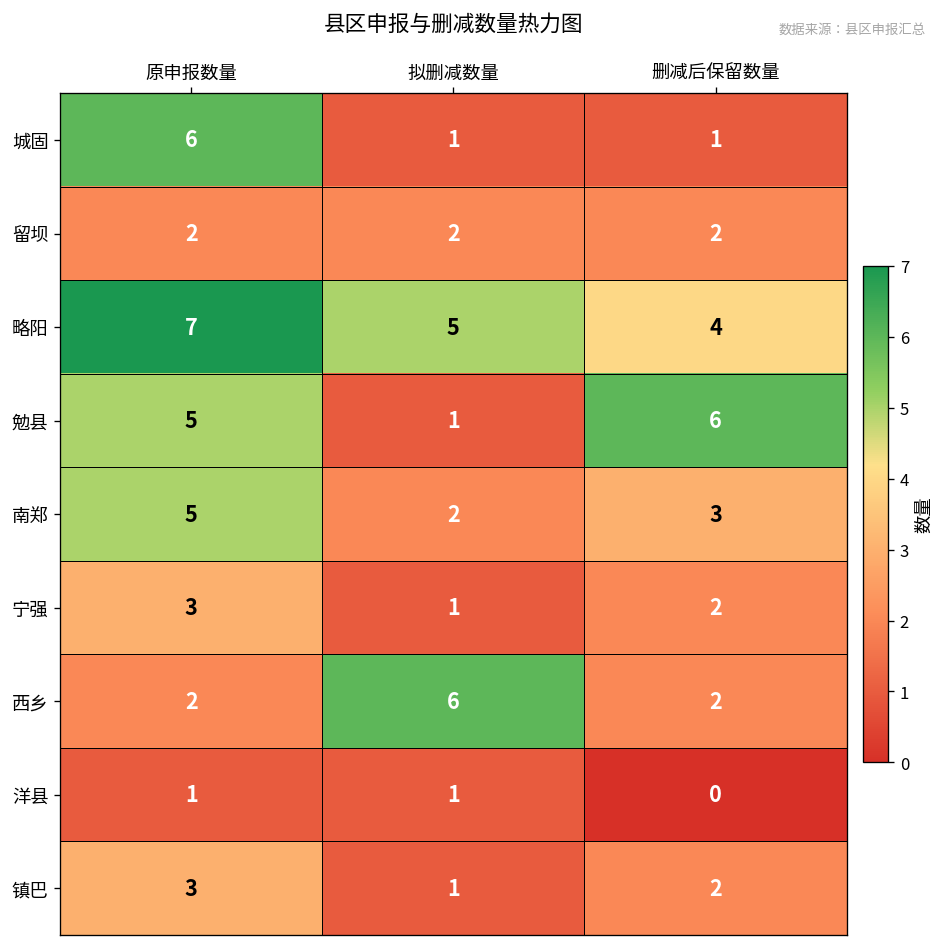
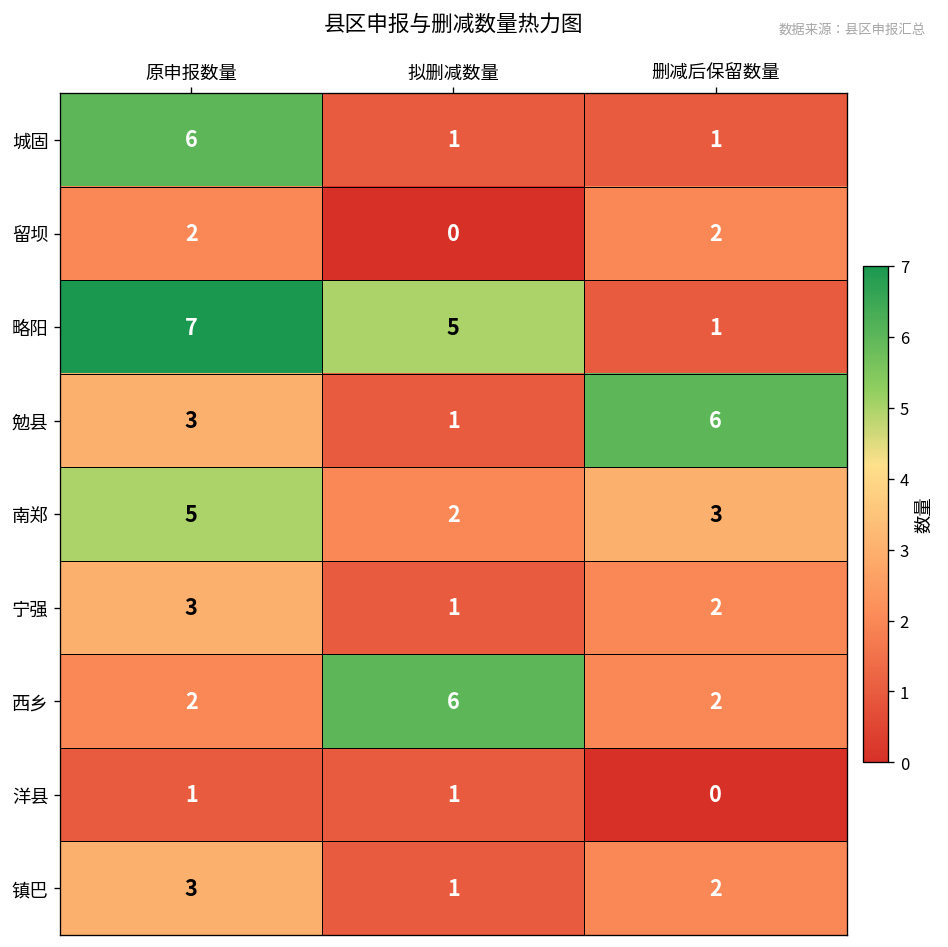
留坝, 拟删减数量: 2 -> 0
略阳, 删减后保留数量: 4 -> 1
勉县, 原申报数量: 5 -> 3
